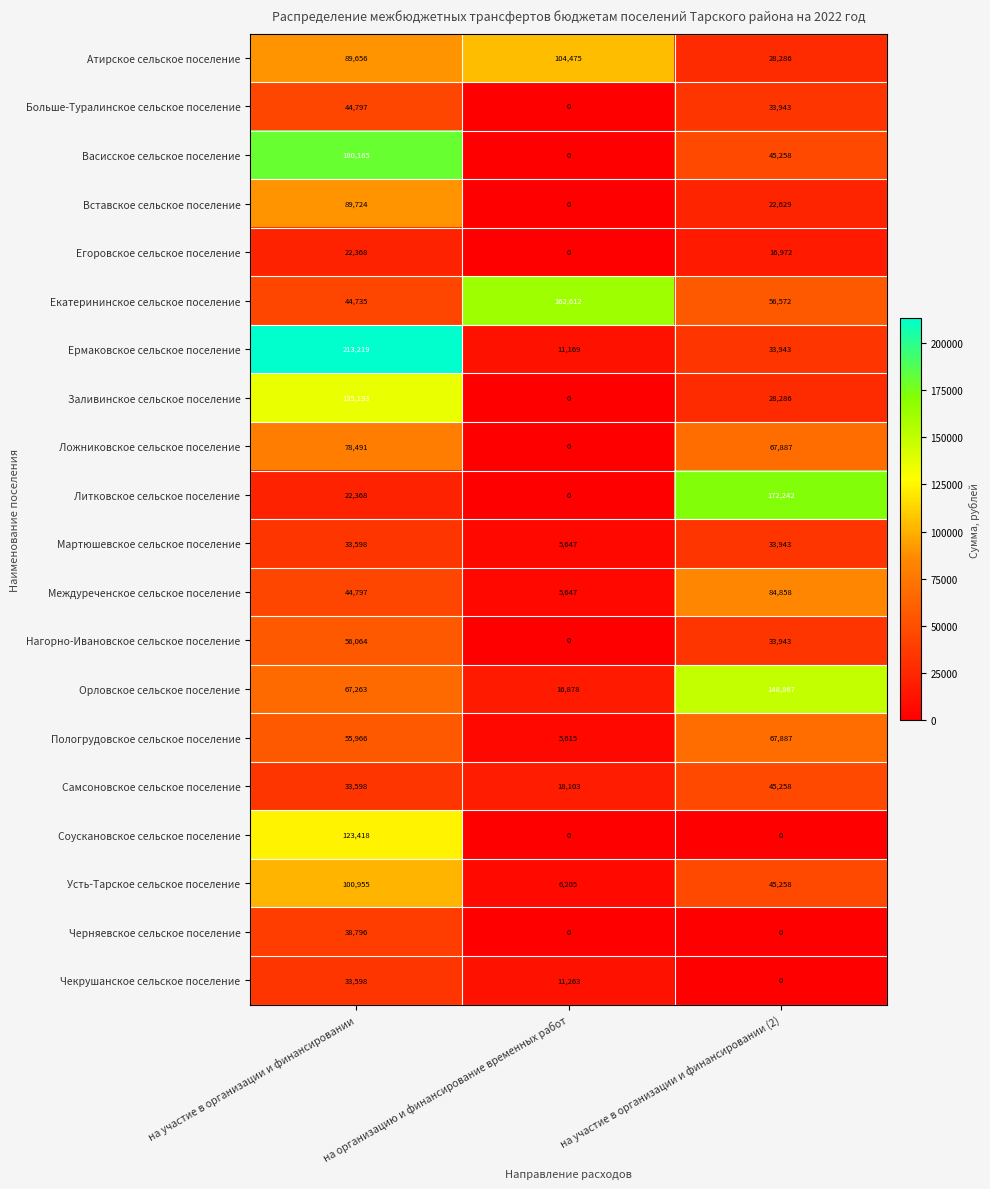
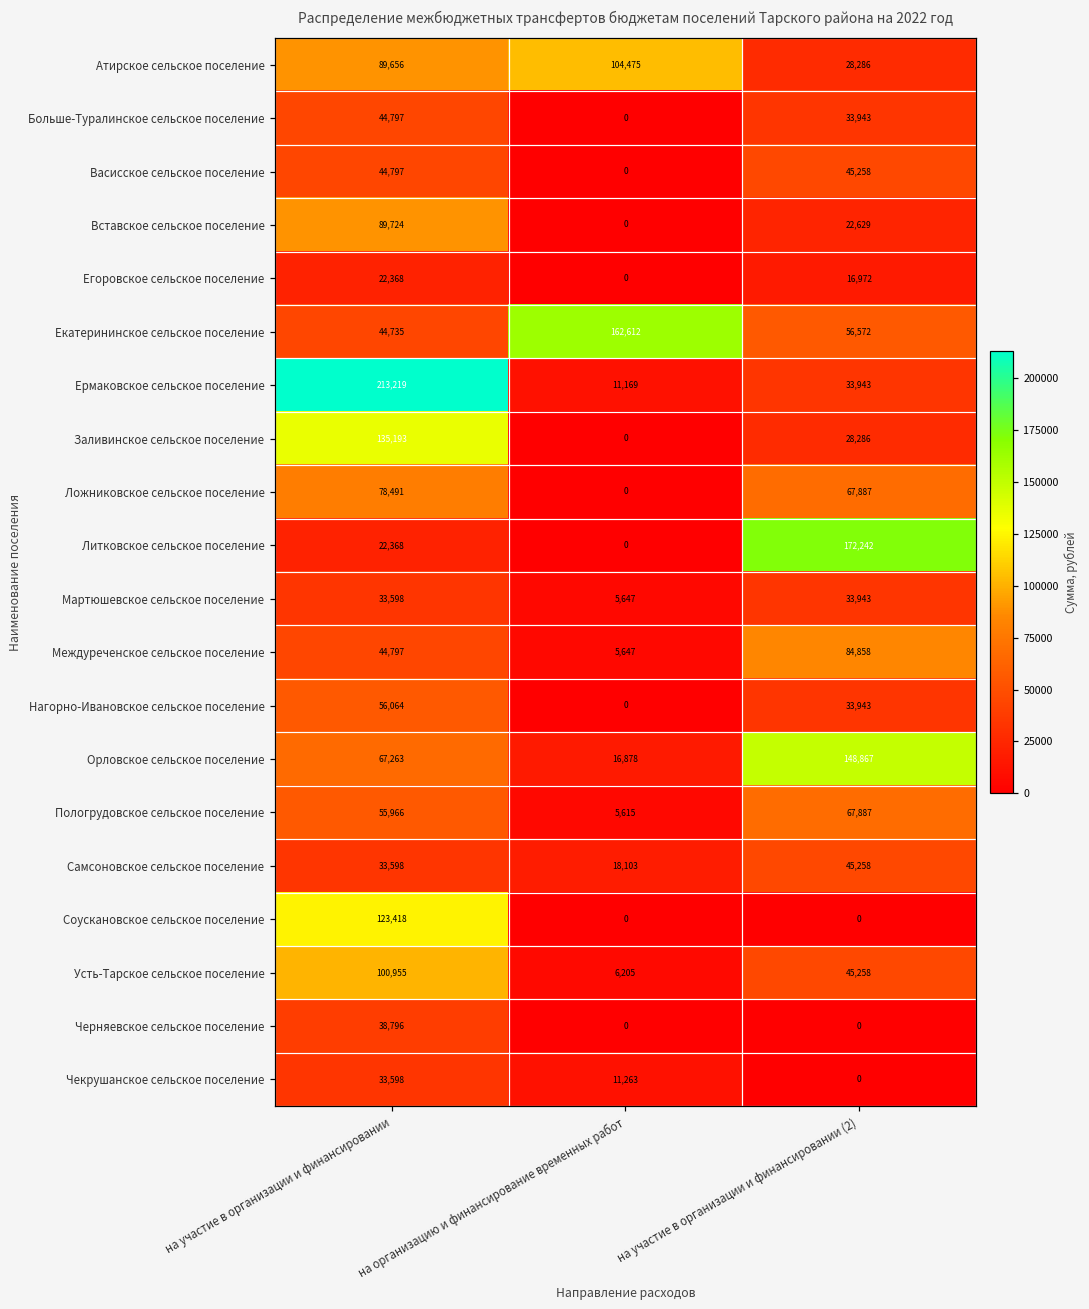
Васисское сельское поселение, на участие в организации и финансировании: 180,165 -> 44,797
